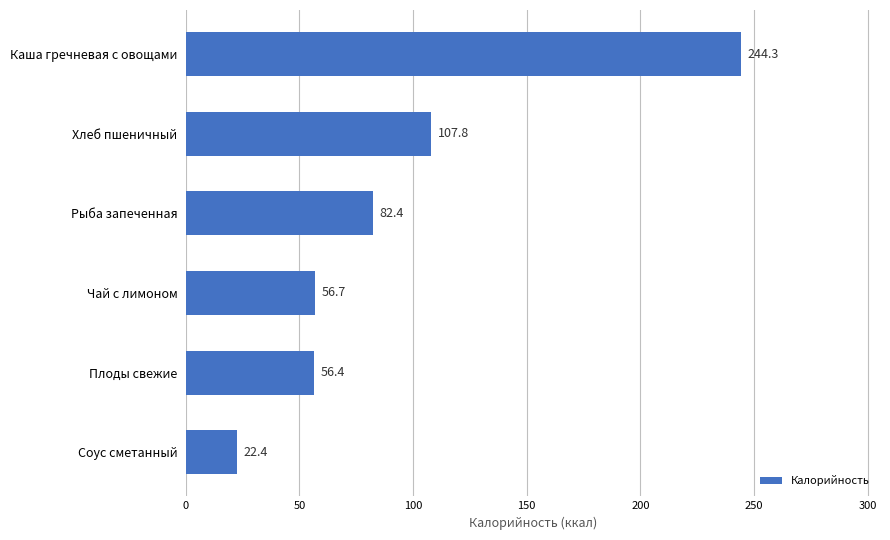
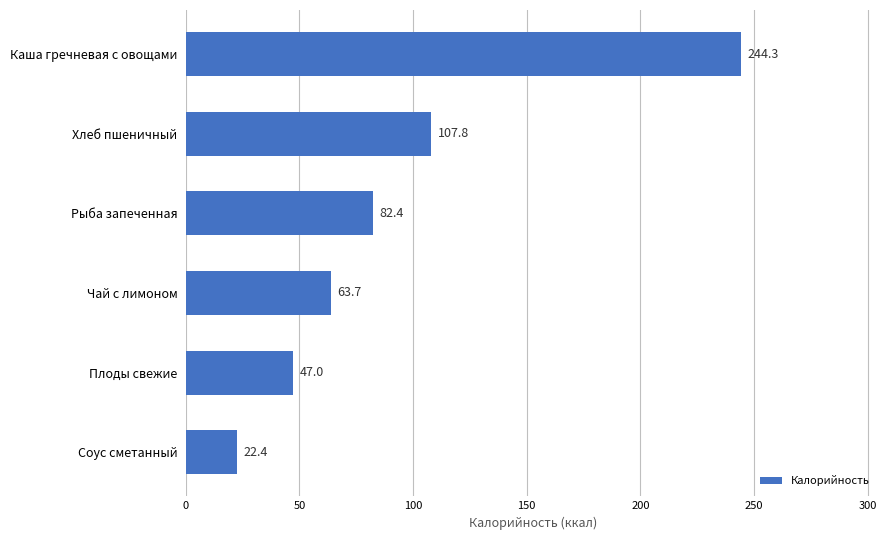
Чай с лимоном: 56.7 -> 63.7
Плоды свежие: 56.4 -> 47.0
